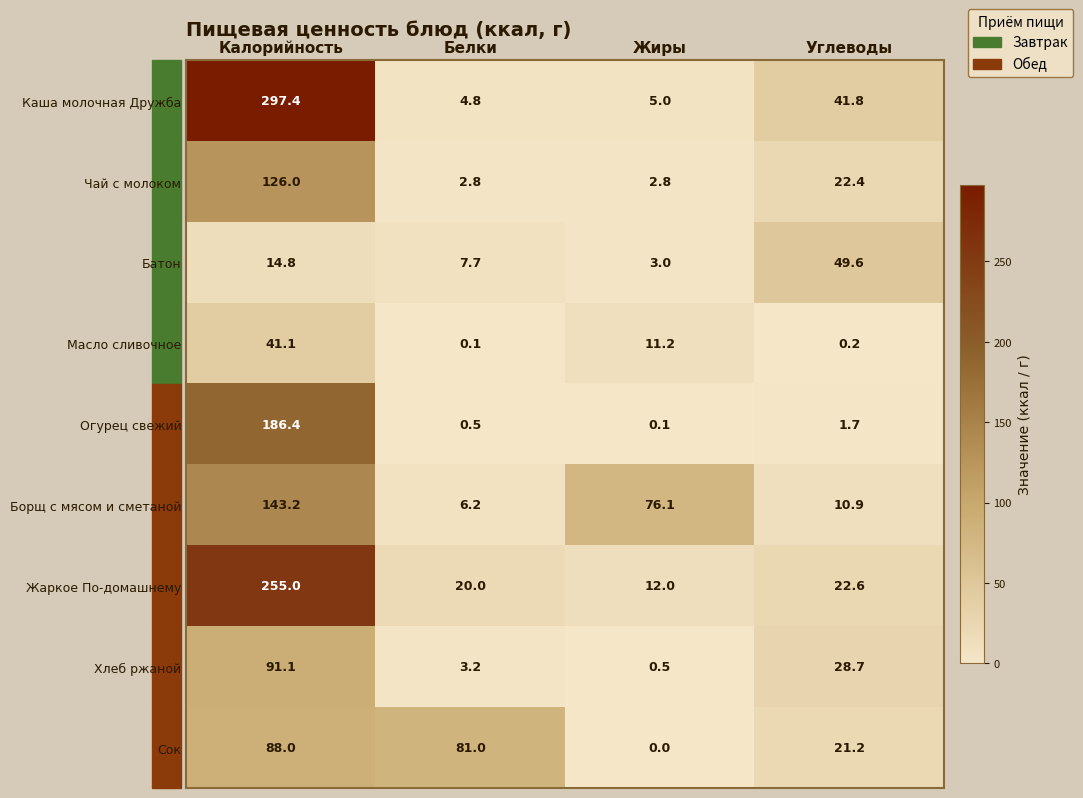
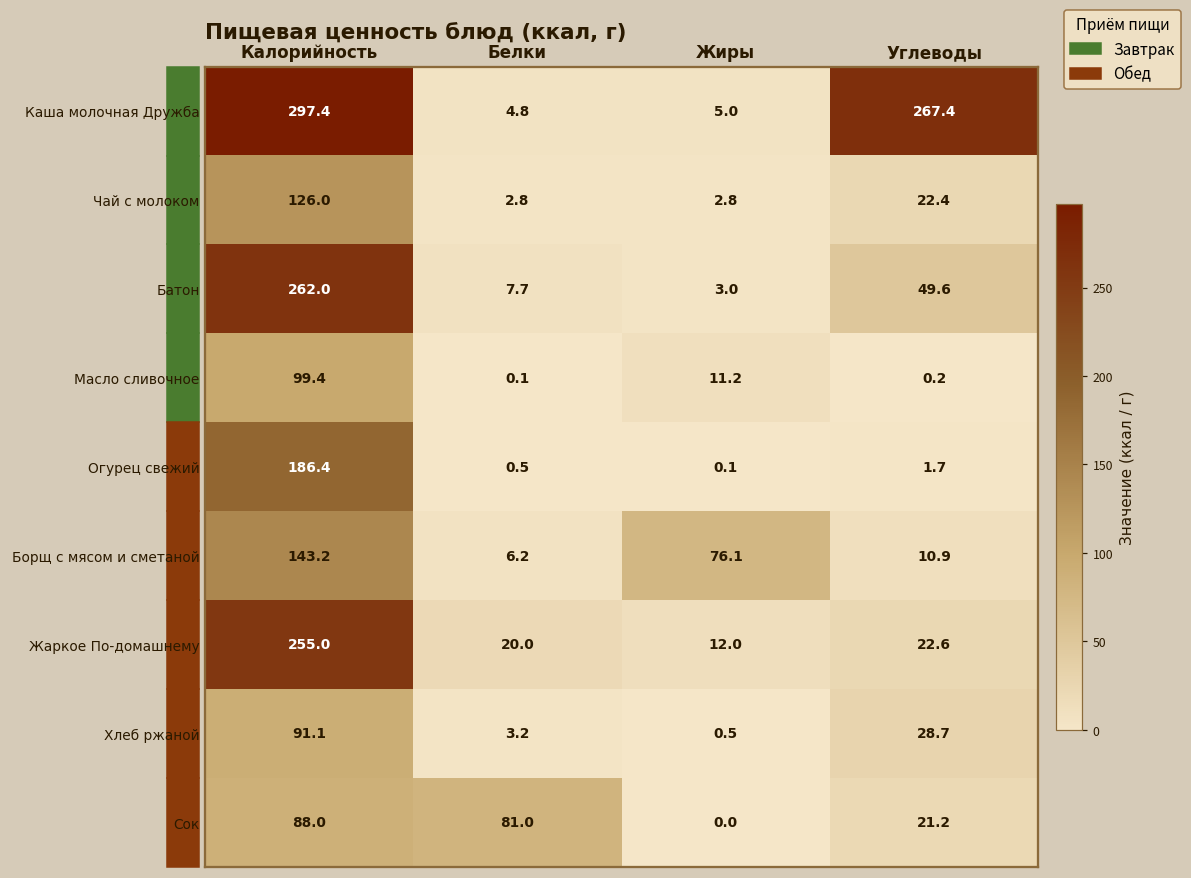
Каша молочная Дружба, Углеводы: 41.8 -> 267.4
Батон, Калорийность: 14.8 -> 262.0
Масло сливочное, Калорийность: 41.1 -> 99.4
